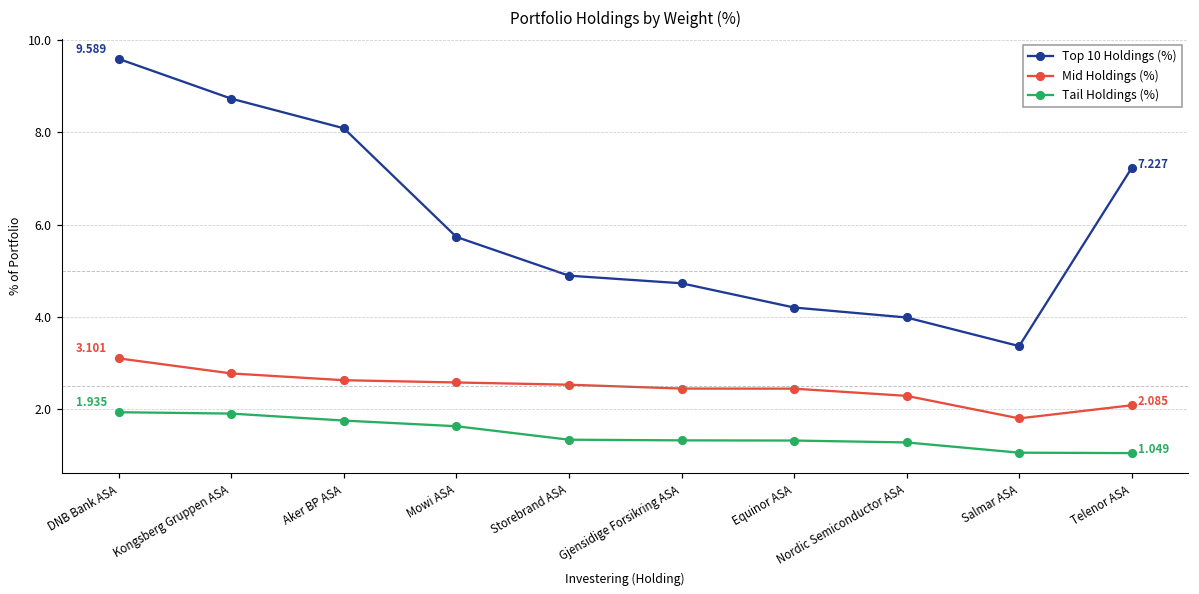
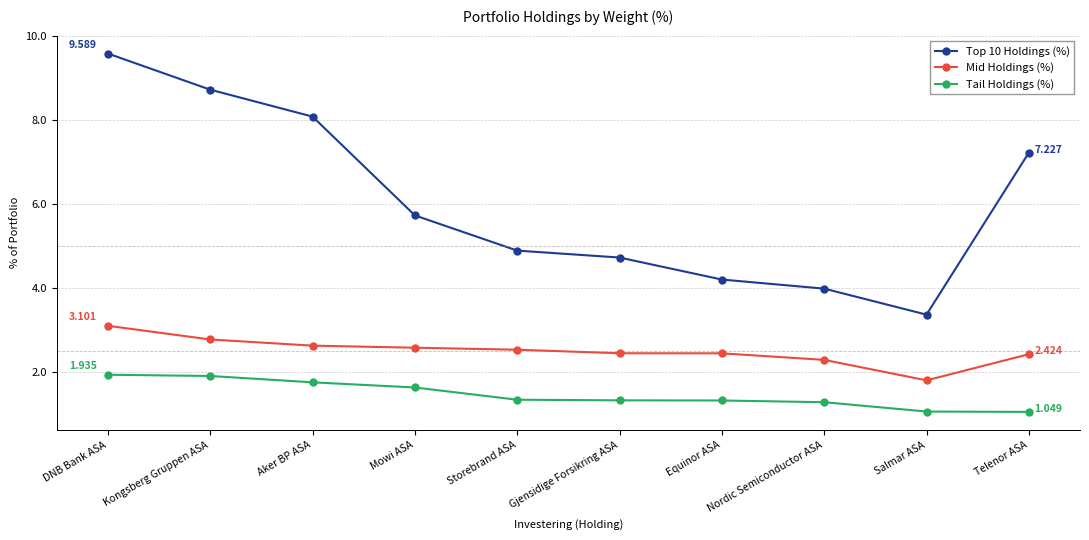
Mid Holdings (%), Telenor ASA: 2.085 -> 2.424
